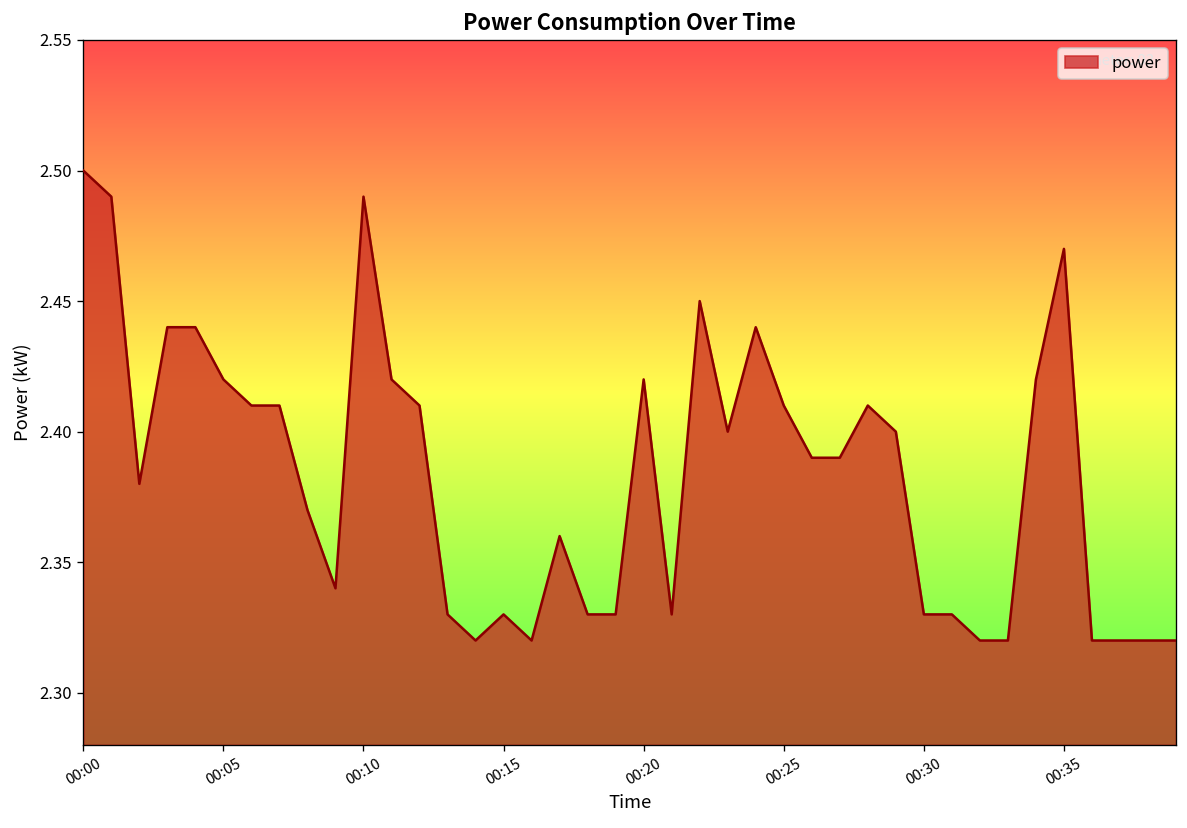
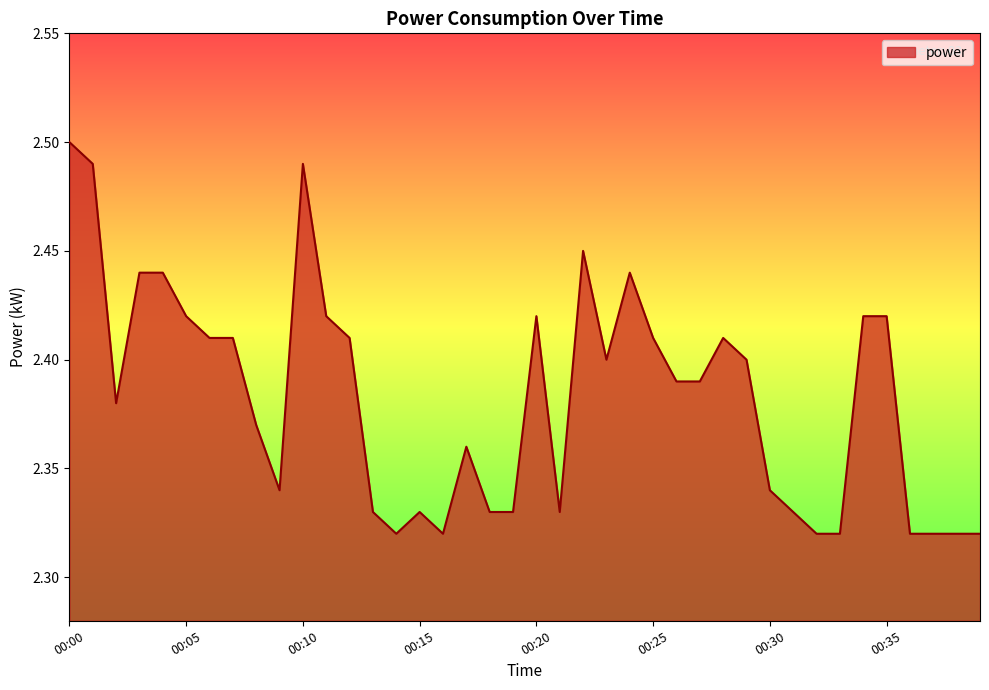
00:30: 2.33 -> 2.34
00:35: 2.47 -> 2.42
